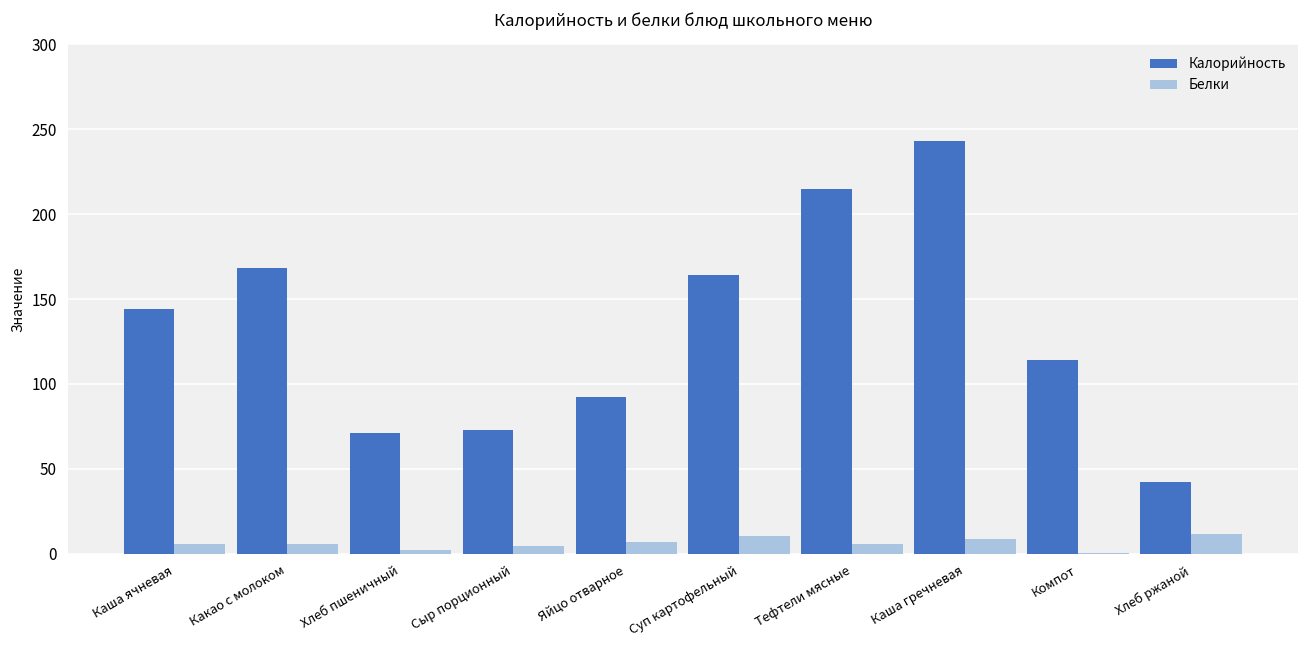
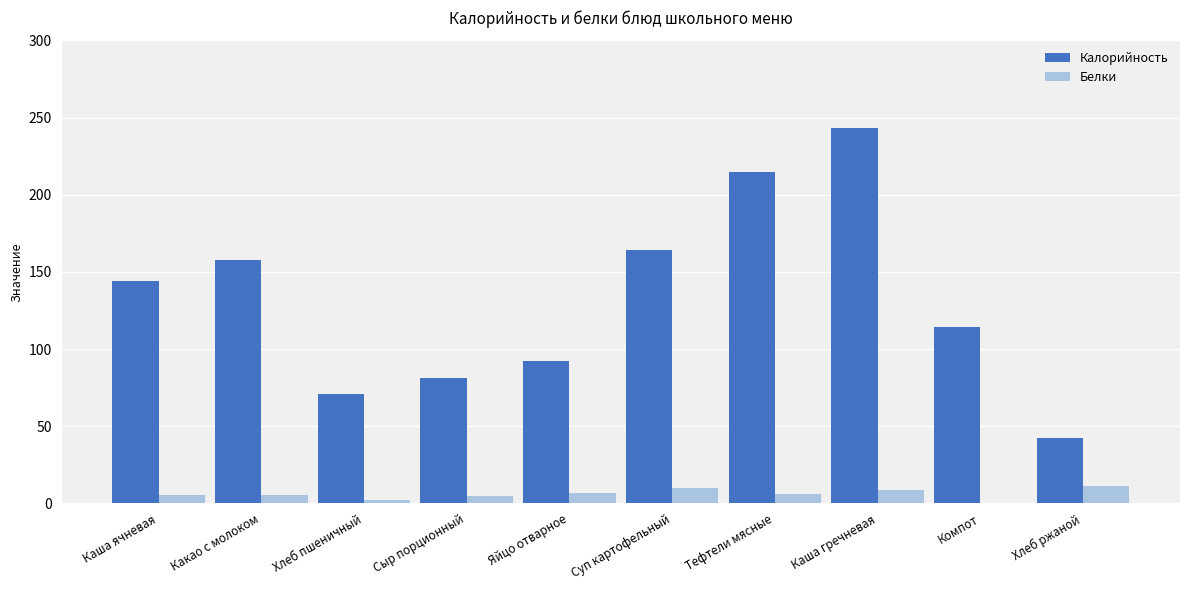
Калорийность, Какао с молоком: 168 -> 158
Калорийность, Сыр порционный: 73 -> 81
